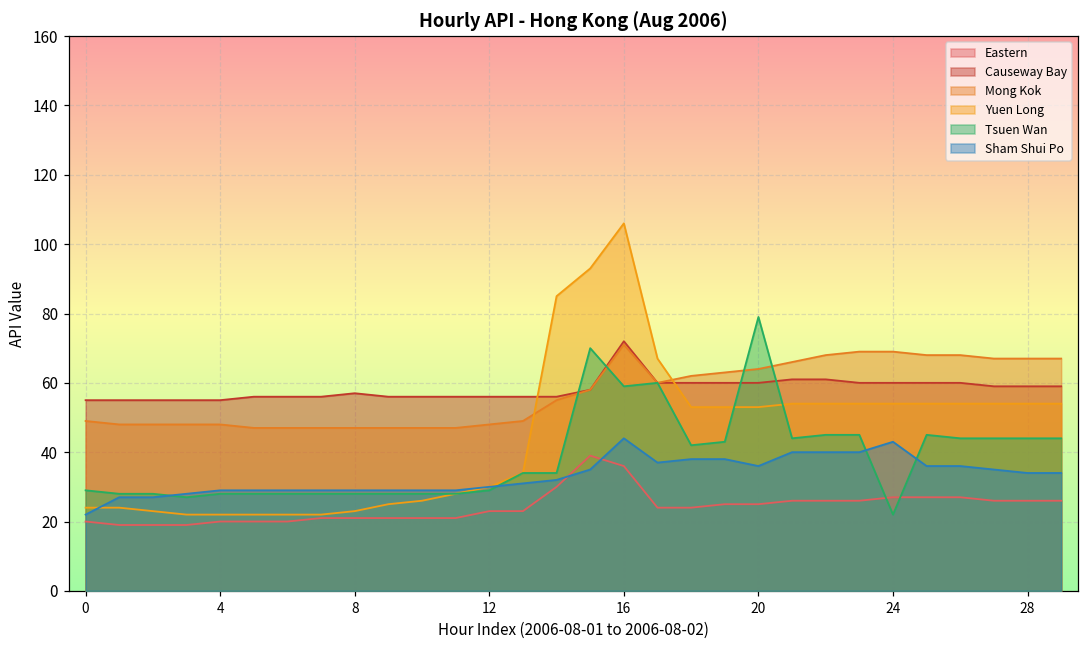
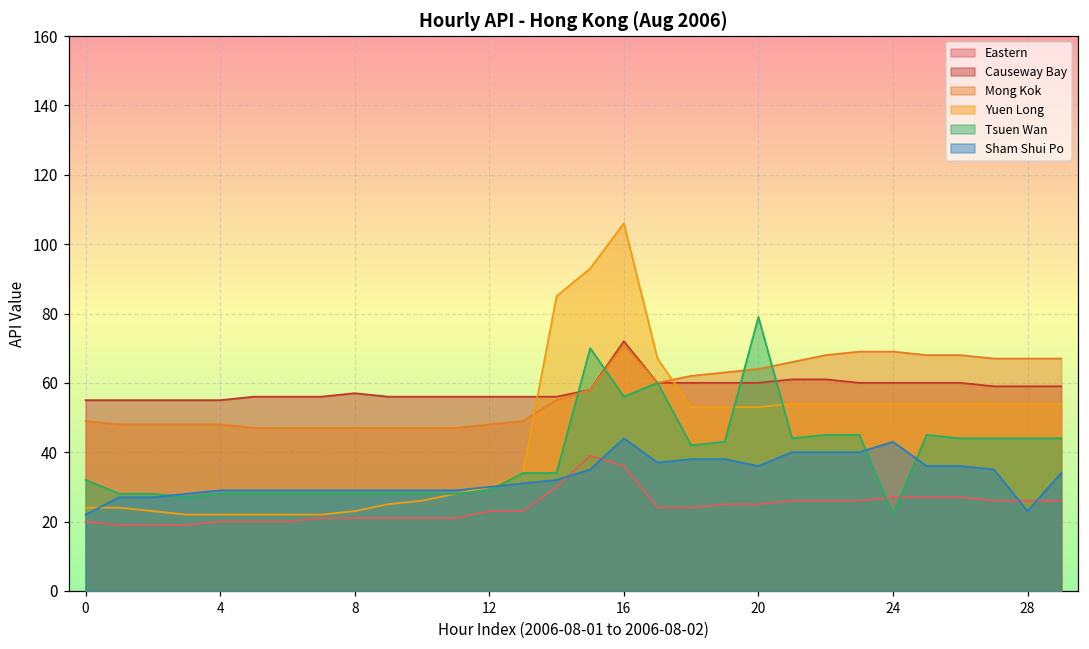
Tsuen Wan, 0: 29 -> 32
Tsuen Wan, 16: 59 -> 56
Sham Shui Po, 28: 34 -> 23
